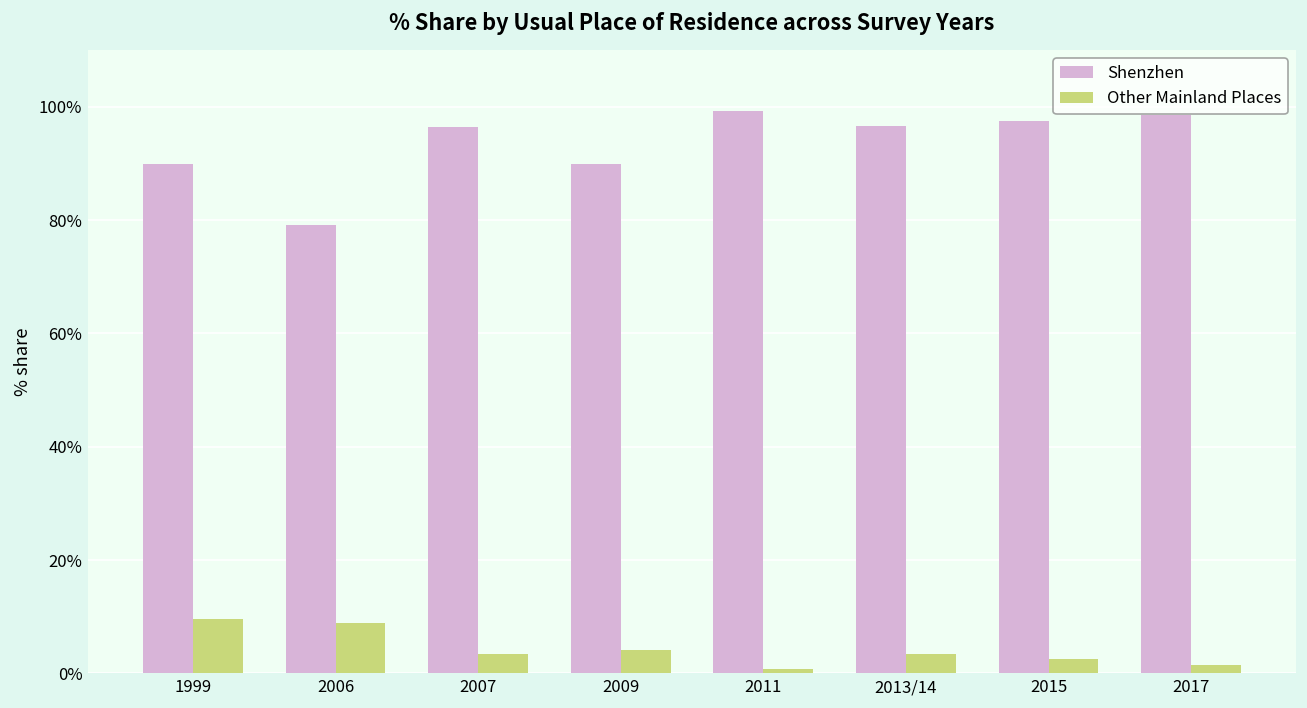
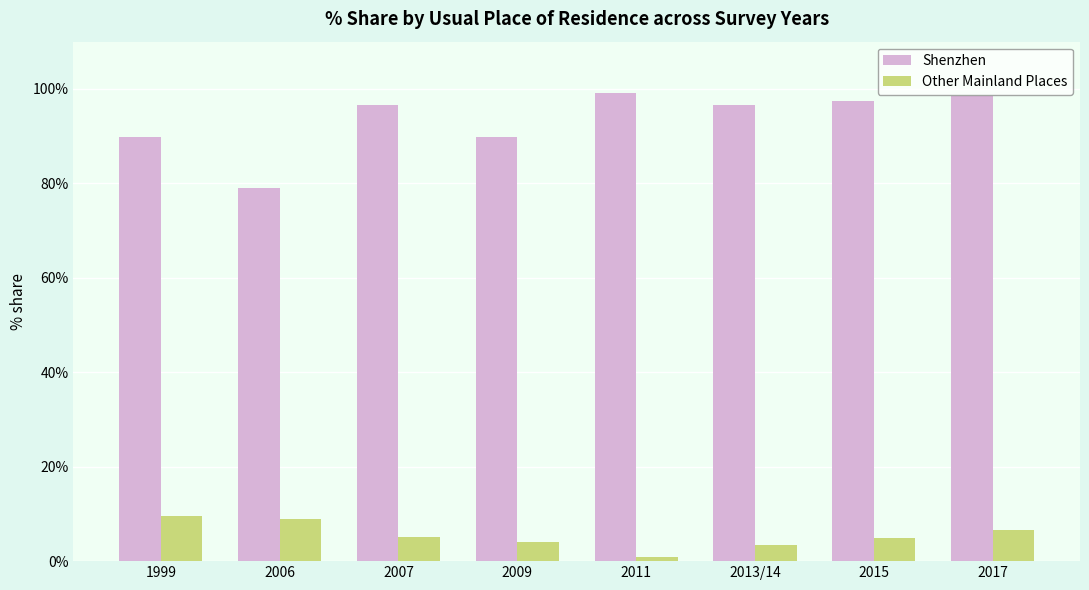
Other Mainland Places, 2007: 4% -> 5%
Other Mainland Places, 2015: 3% -> 5%
Other Mainland Places, 2017: 2% -> 7%
